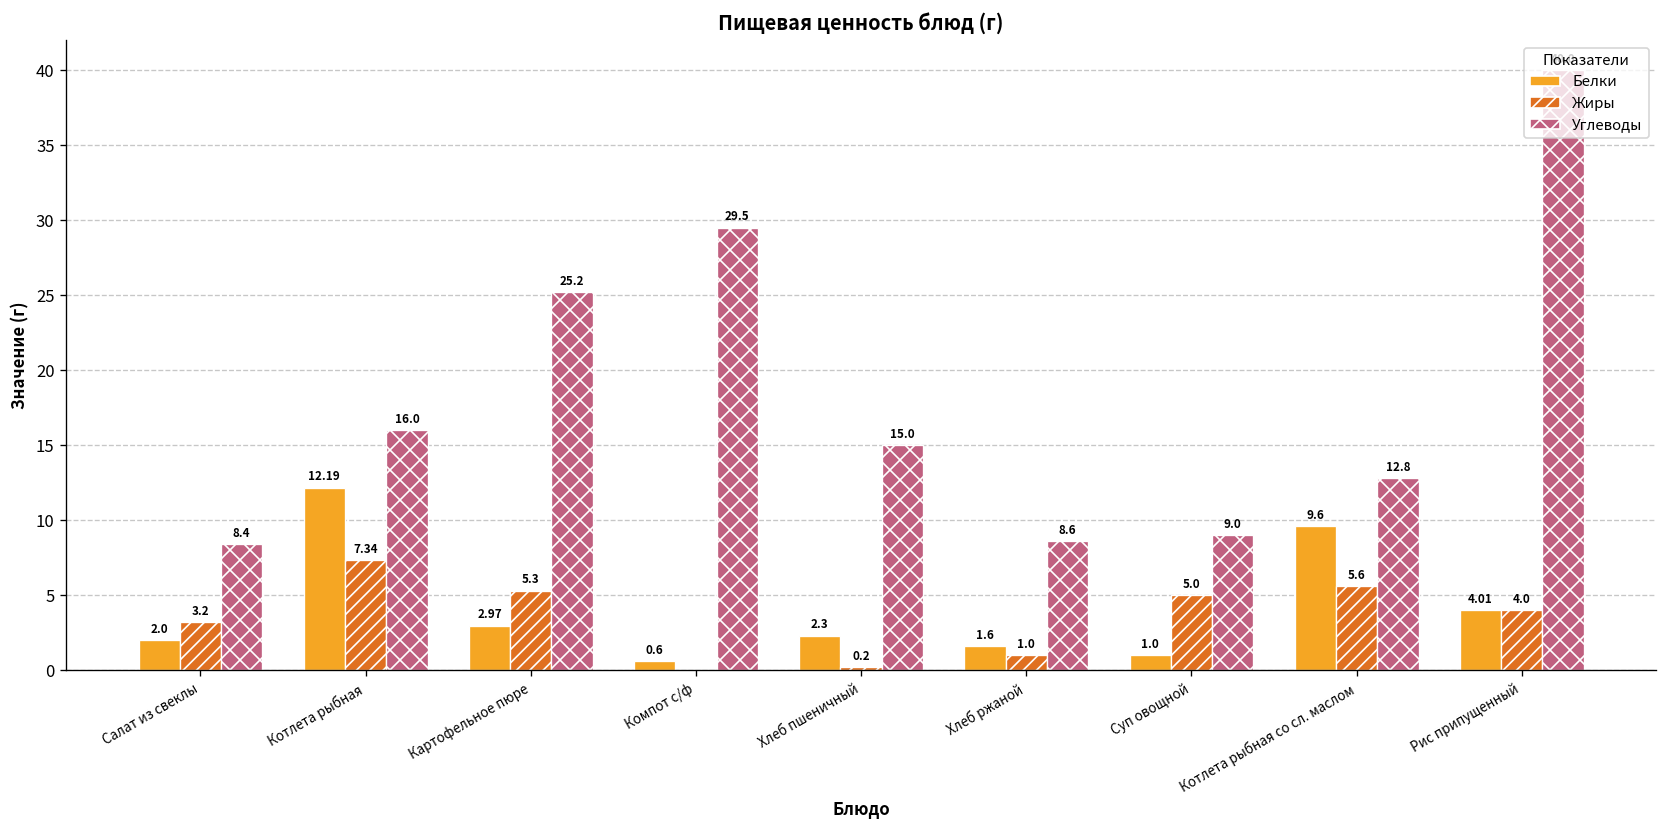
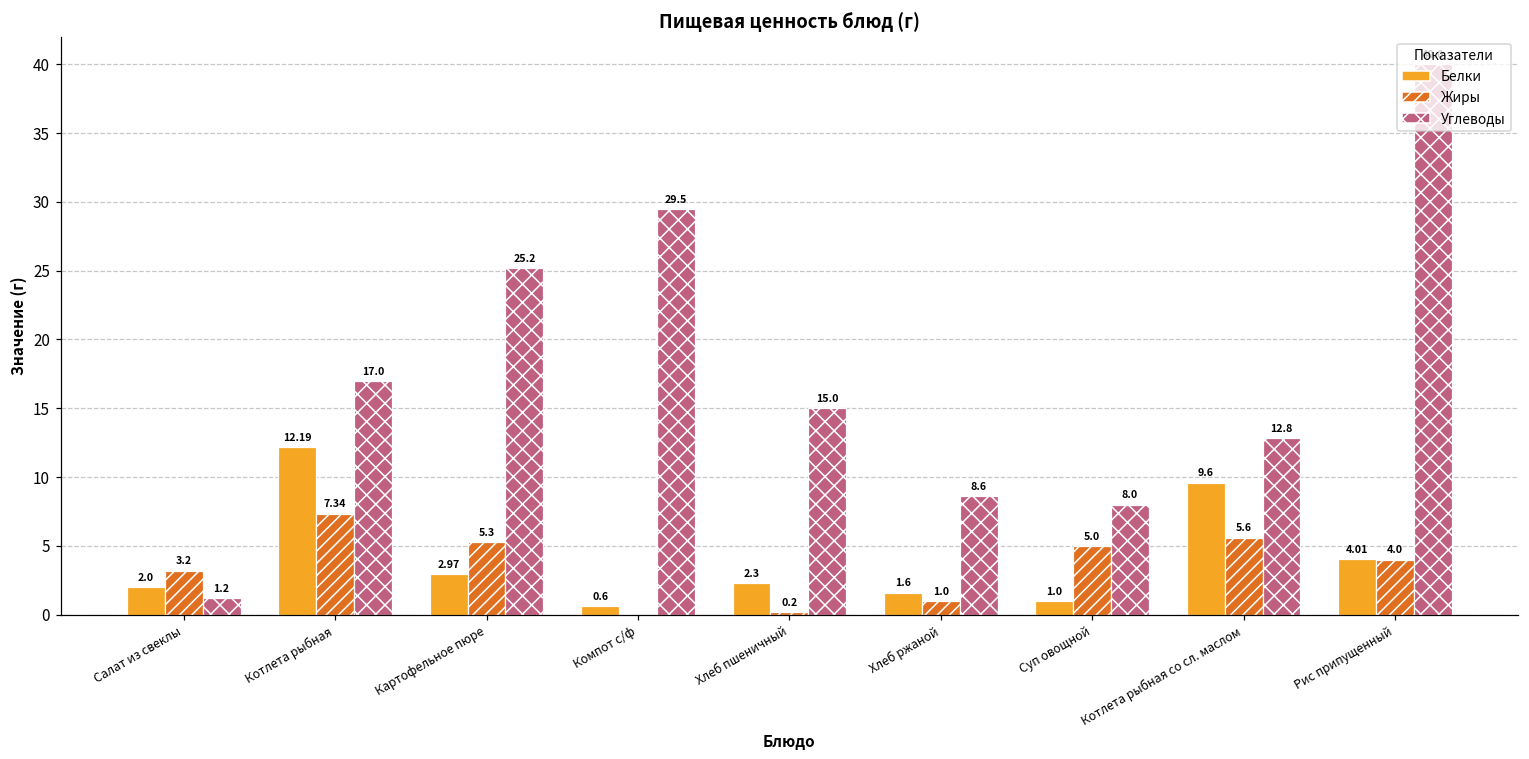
Углеводы, Салат из свеклы: 8.4 -> 1.2
Углеводы, Котлета рыбная: 16.0 -> 17.0
Углеводы, Суп овощной: 9.0 -> 8.0
